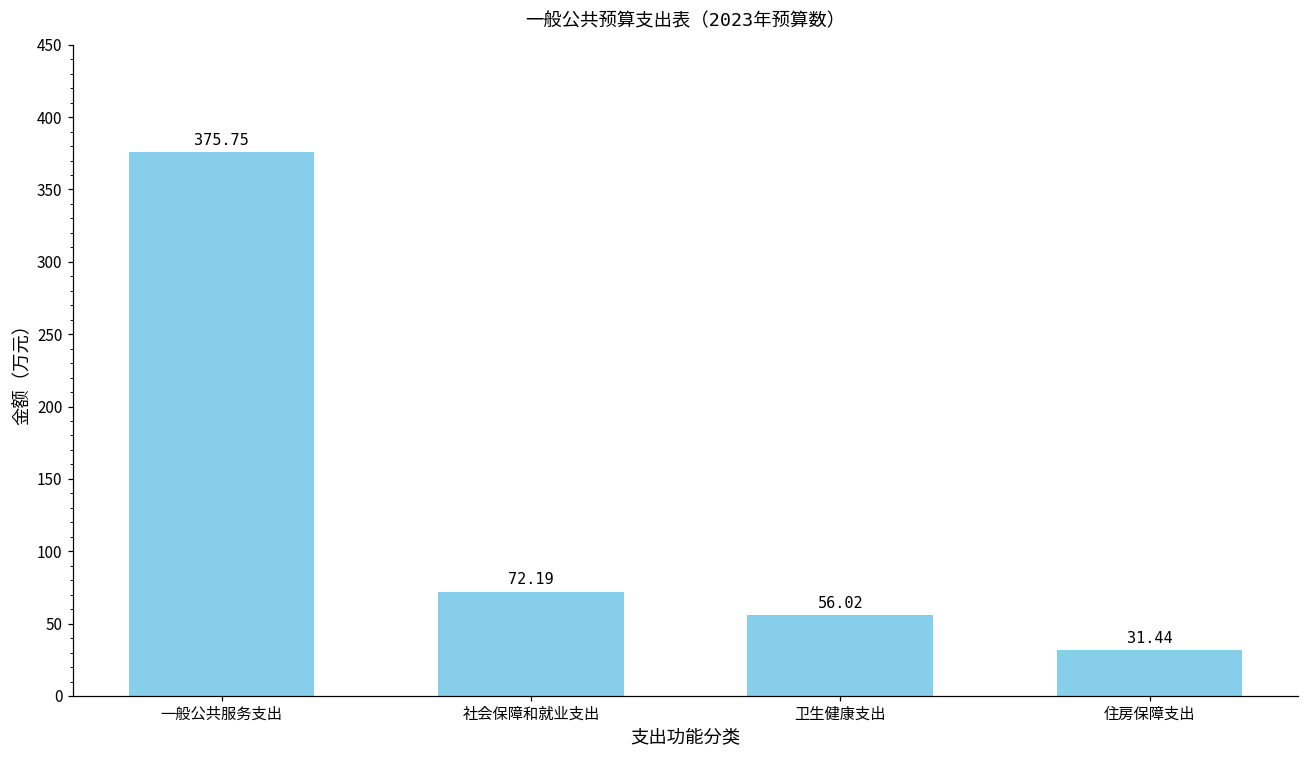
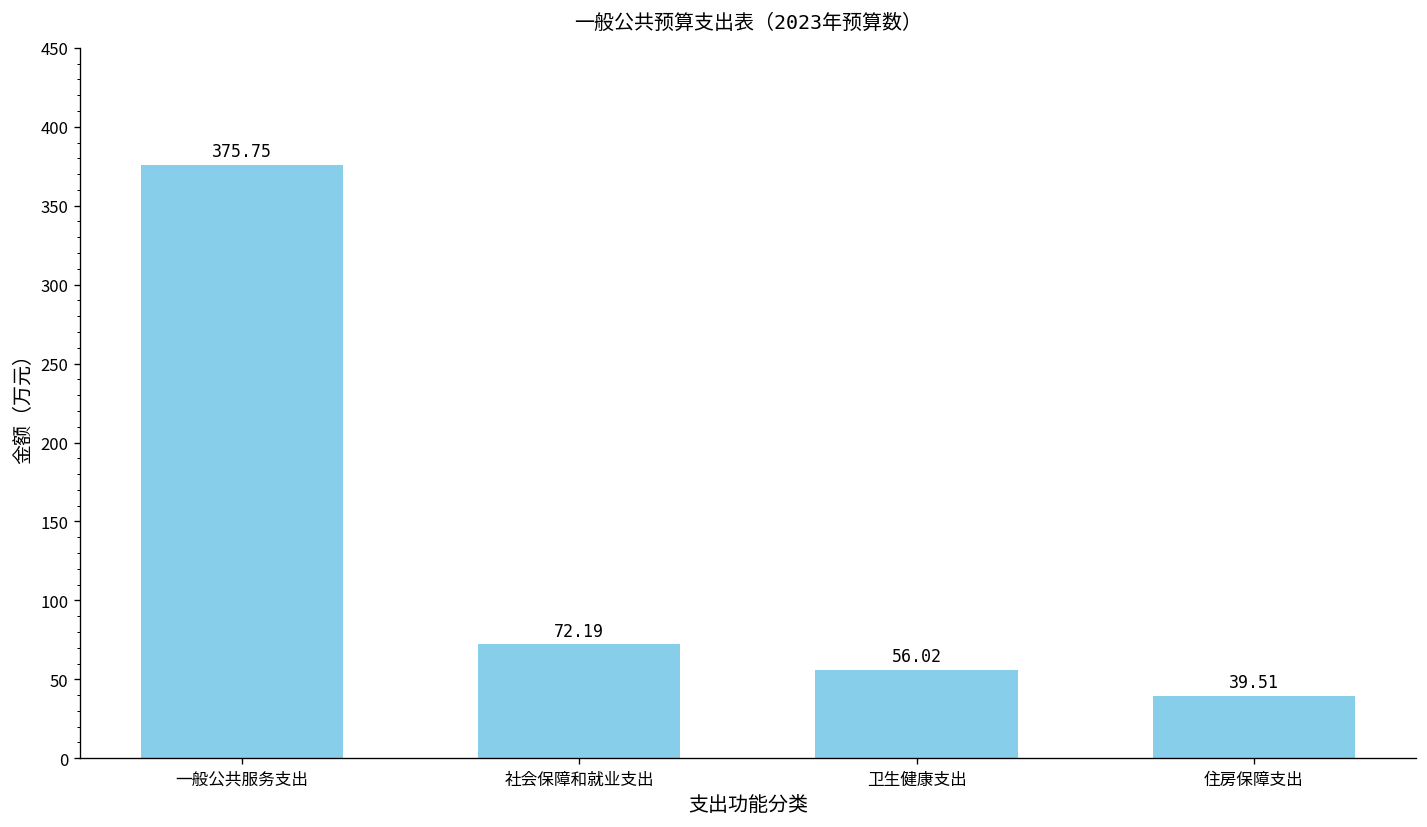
住房保障支出: 31.44 -> 39.51
